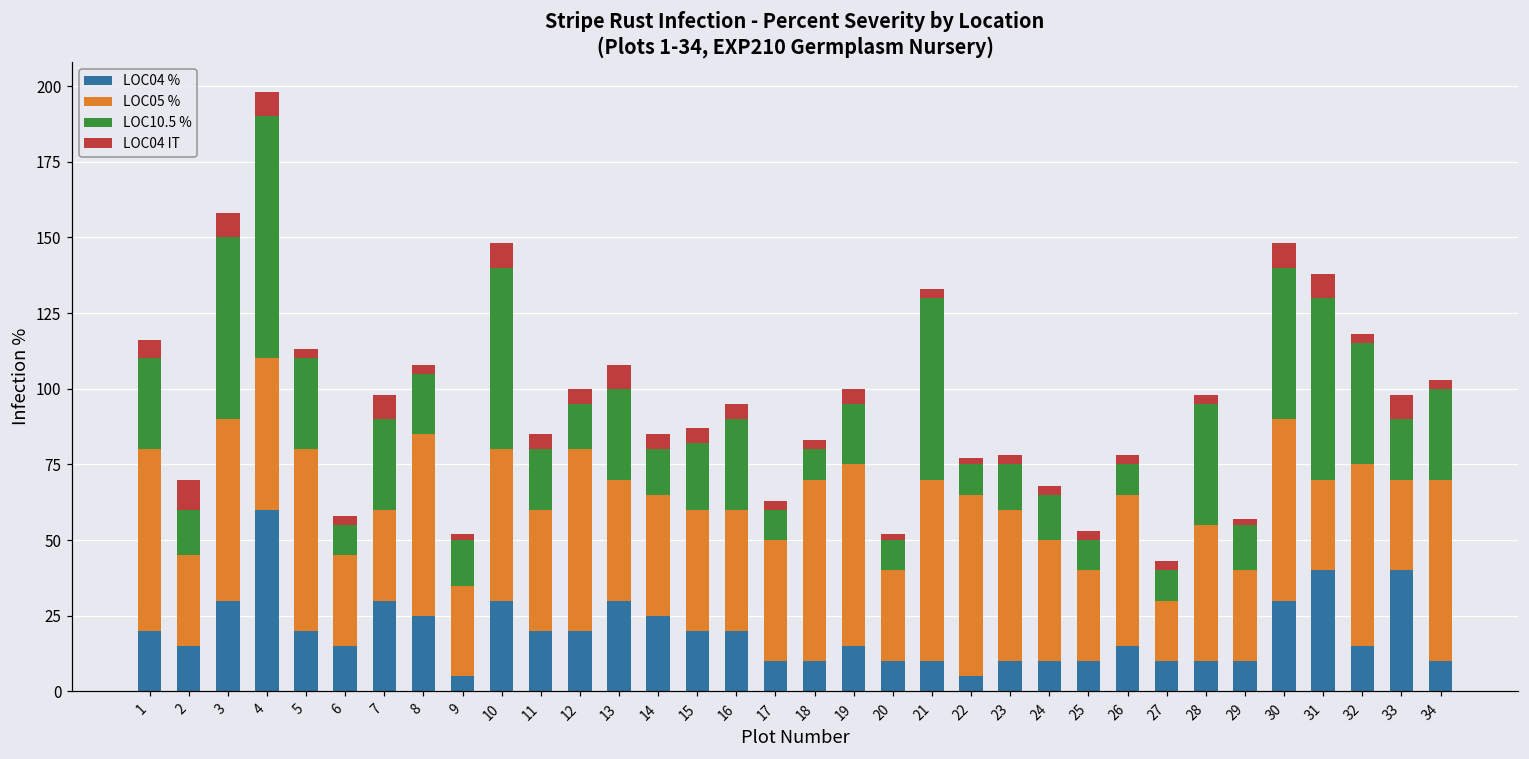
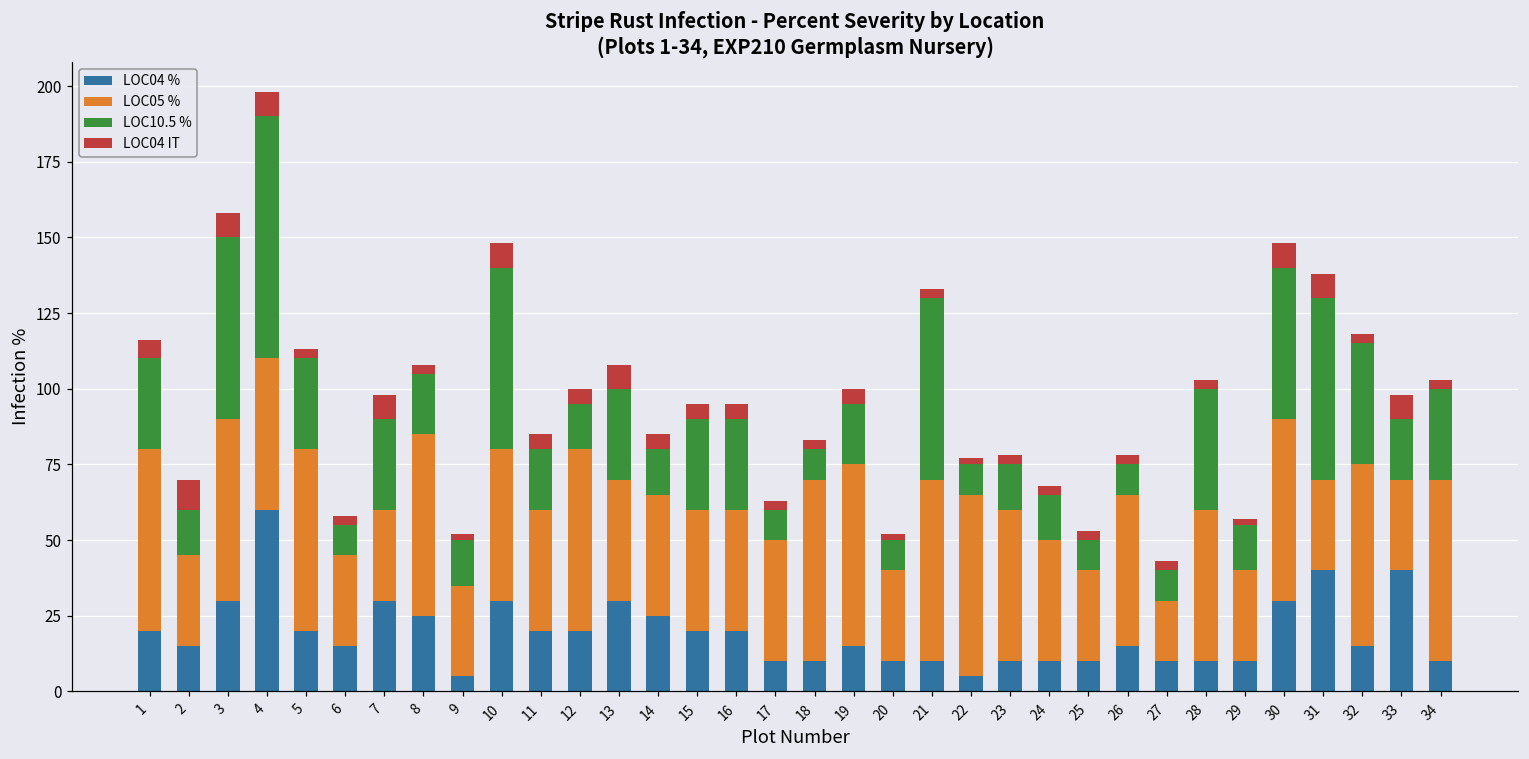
LOC10.5 %, 15: 22 -> 30
LOC05 %, 28: 45 -> 50
